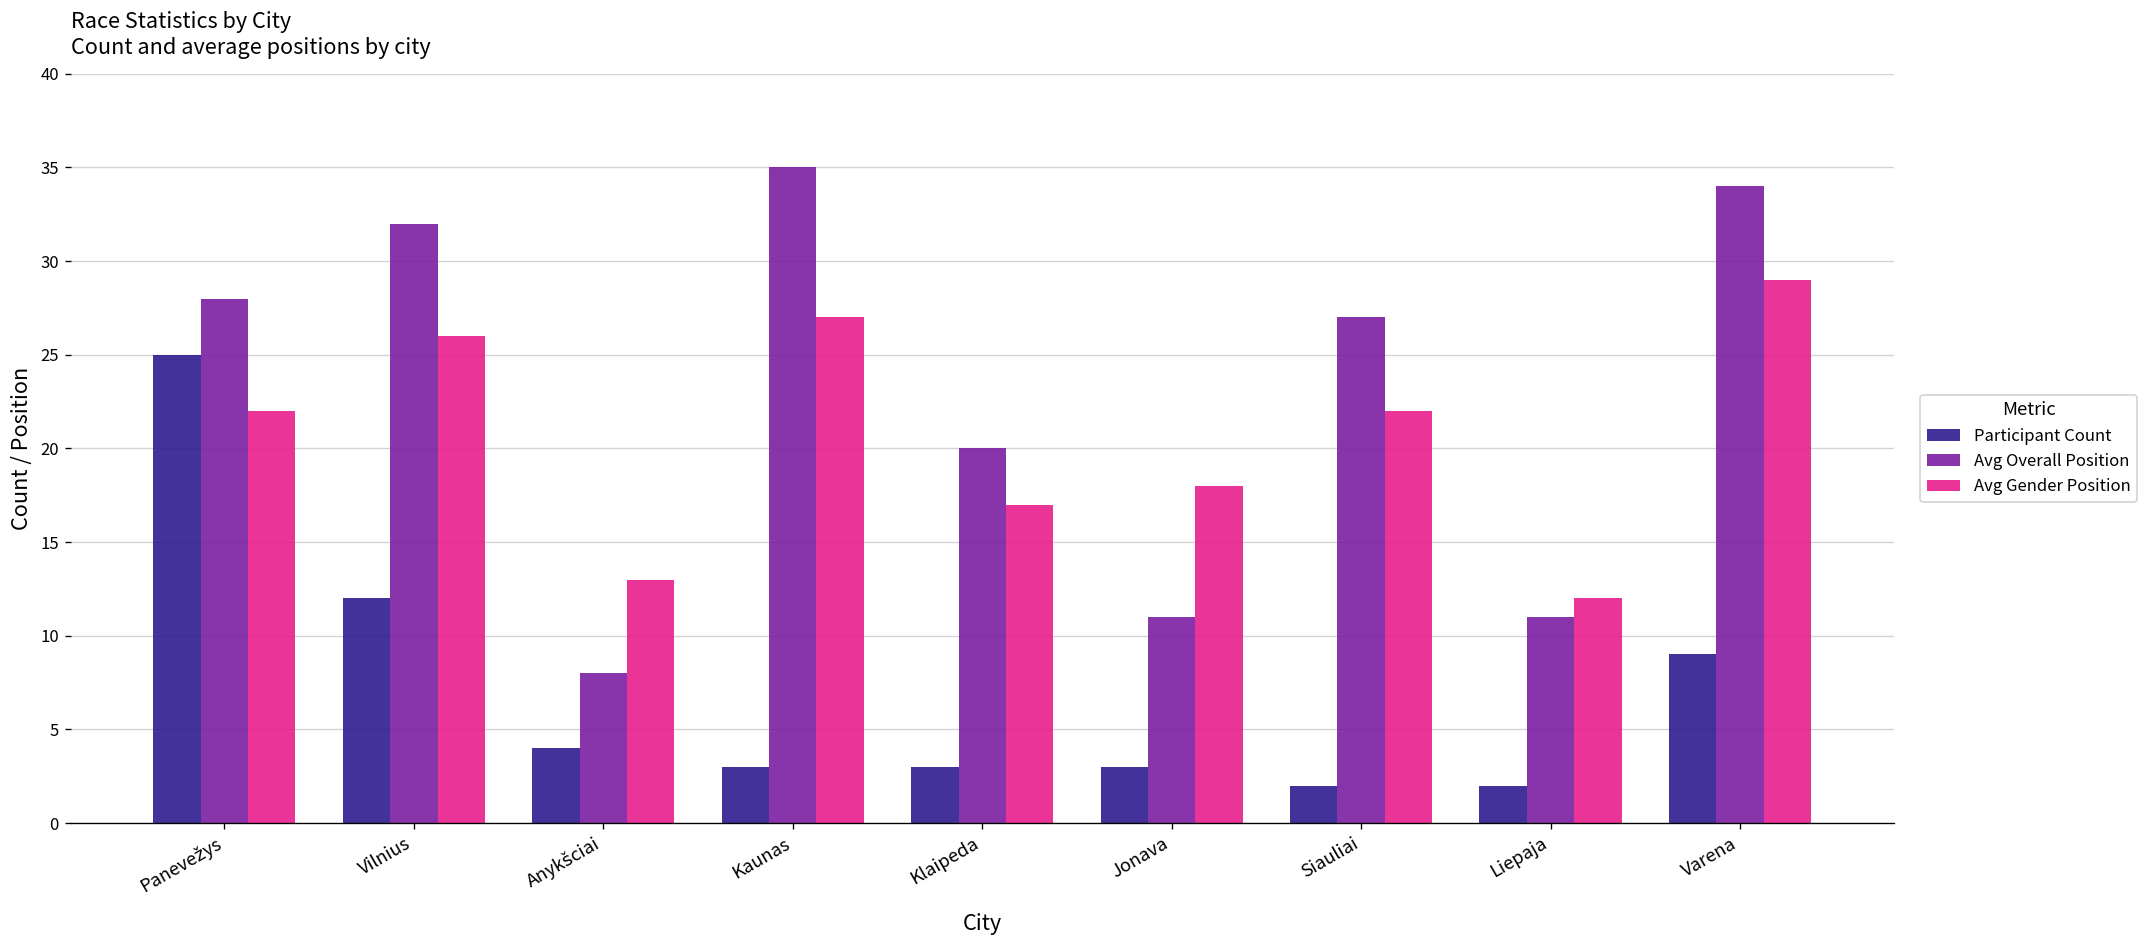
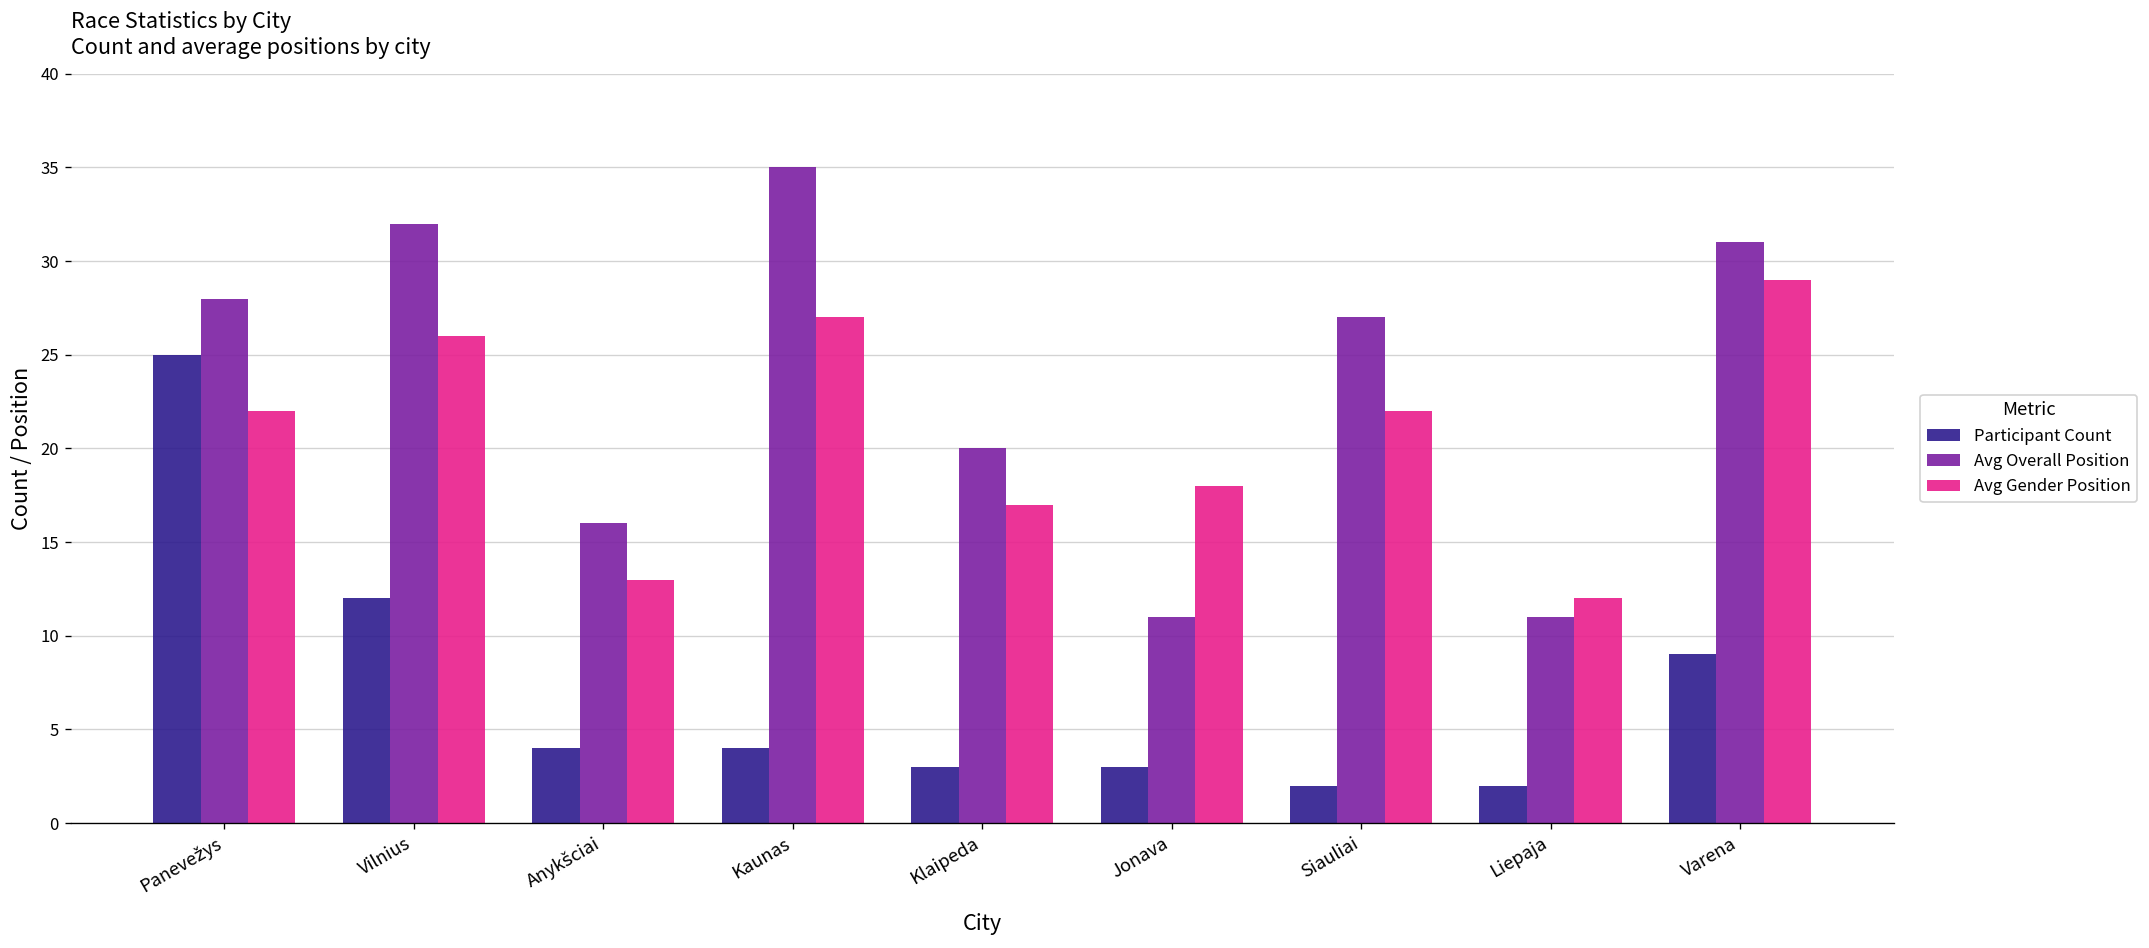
Avg Overall Position, Anykšciai: 8 -> 16
Participant Count, Kaunas: 3 -> 4
Avg Overall Position, Varena: 34 -> 31
